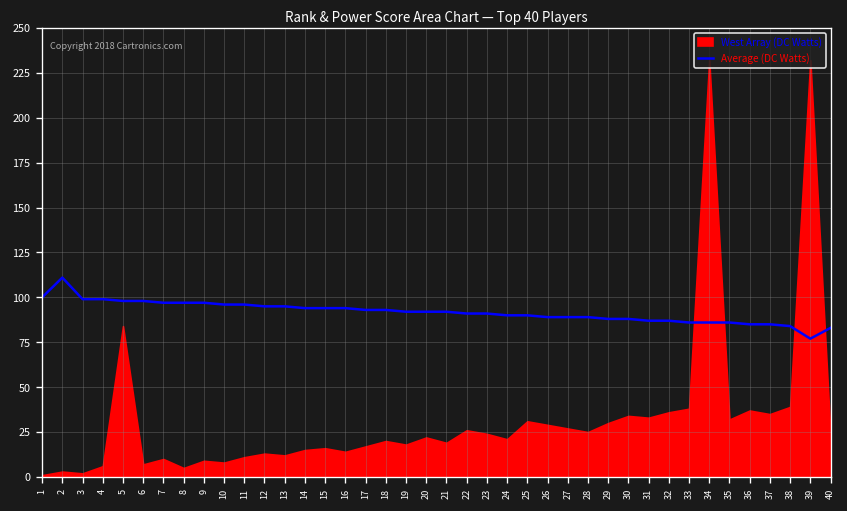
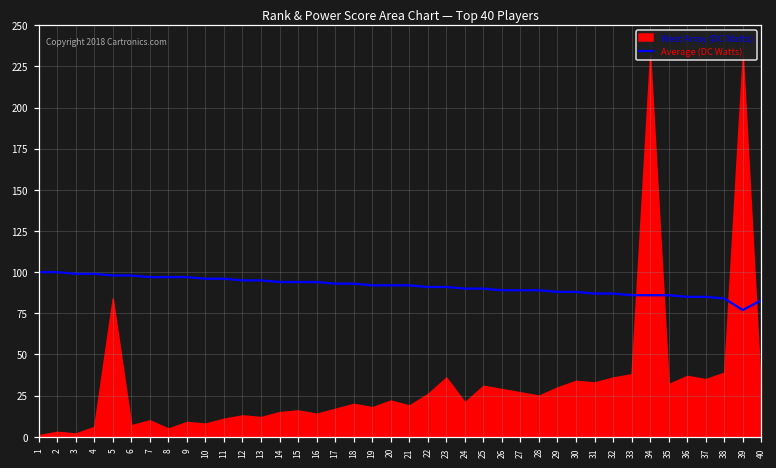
Average (DC Watts), 2: 111 -> 100
West Array (DC Watts), 23: 24 -> 36
